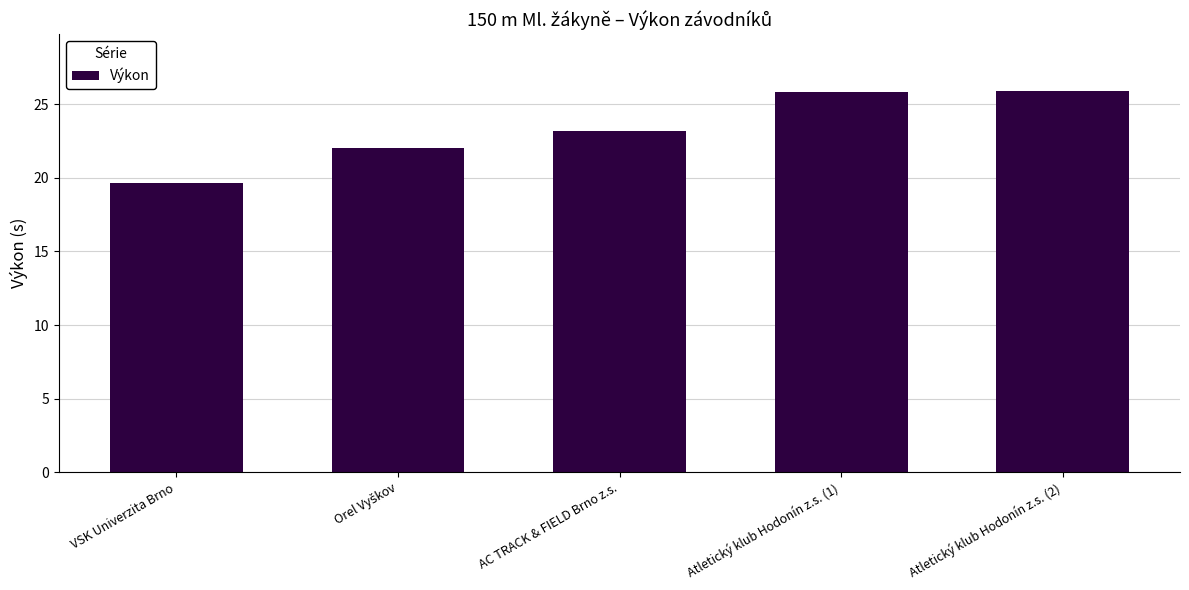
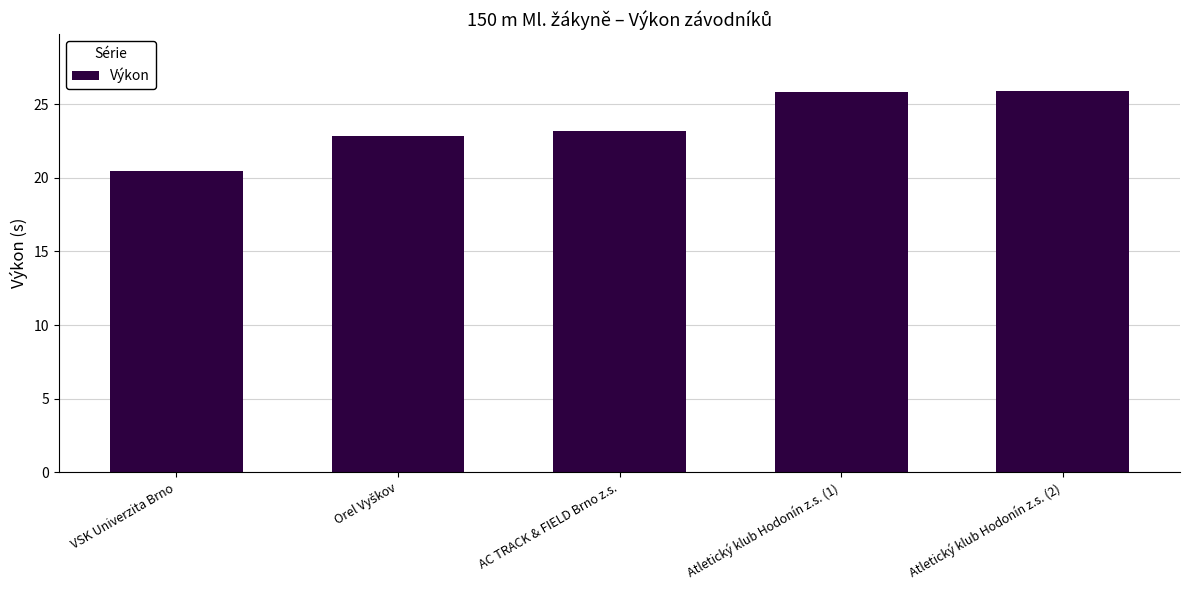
VSK Univerzita Brno: 19.7 -> 20.5
Orel Vyškov: 22.1 -> 22.8
